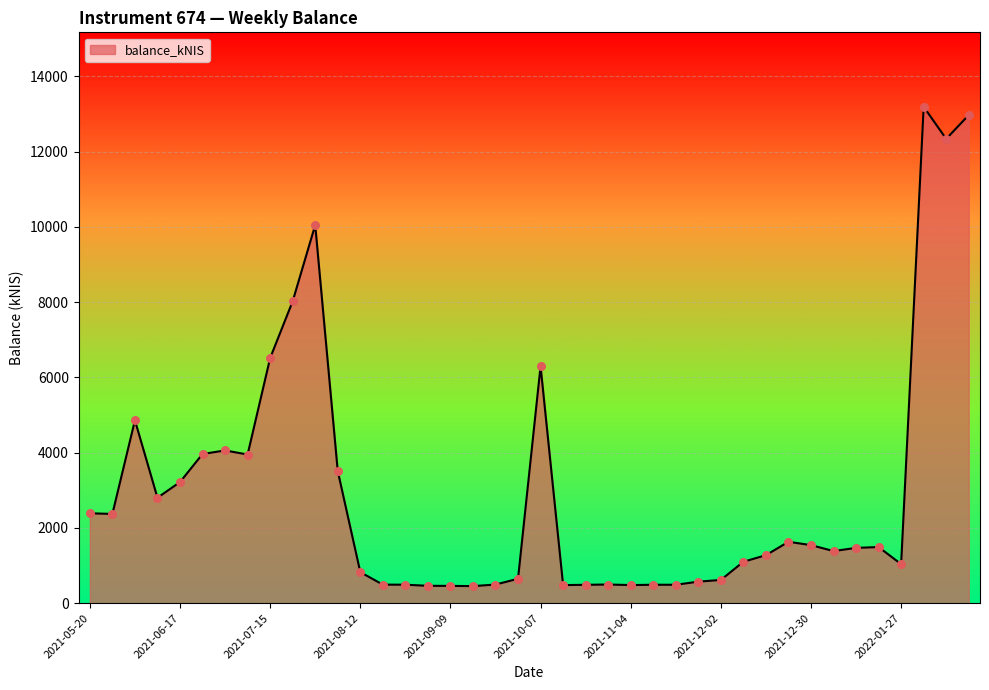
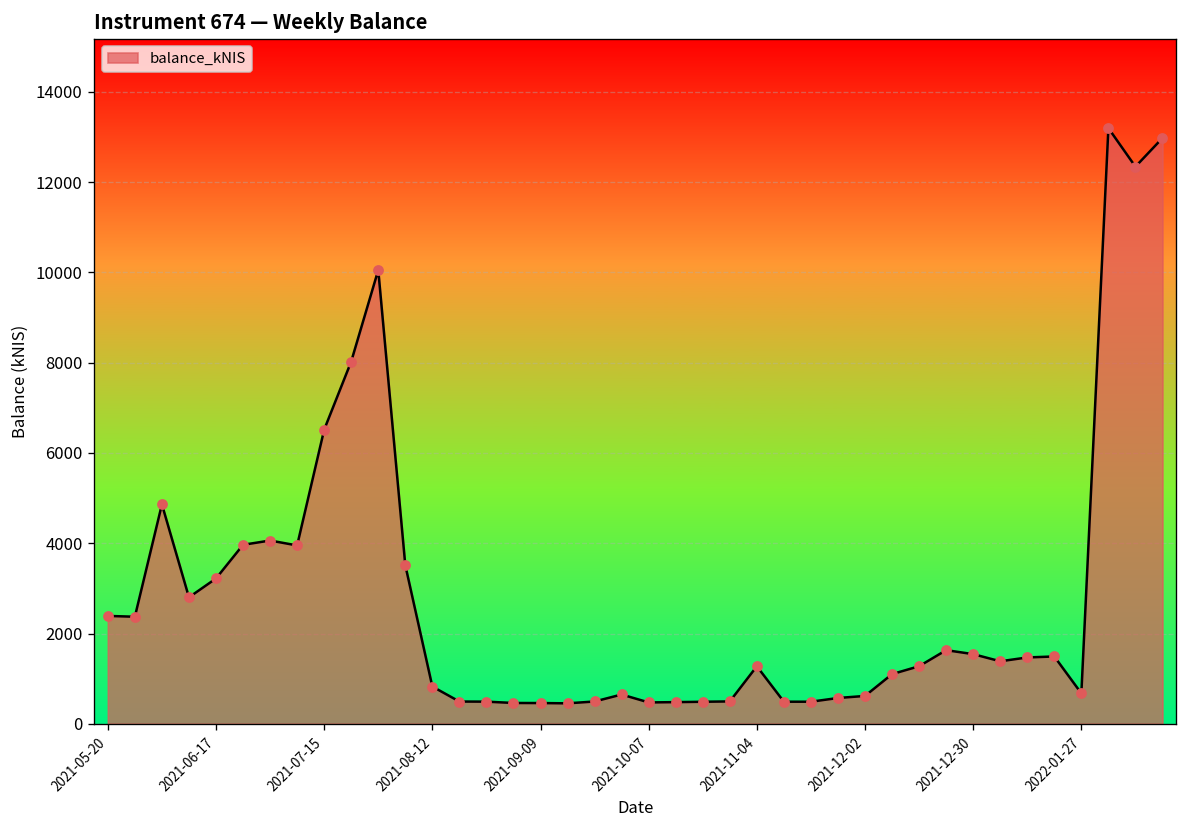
2021-10-07: 6300 -> 500
2021-11-04: 500 -> 1300
2022-01-27: 1000 -> 700
